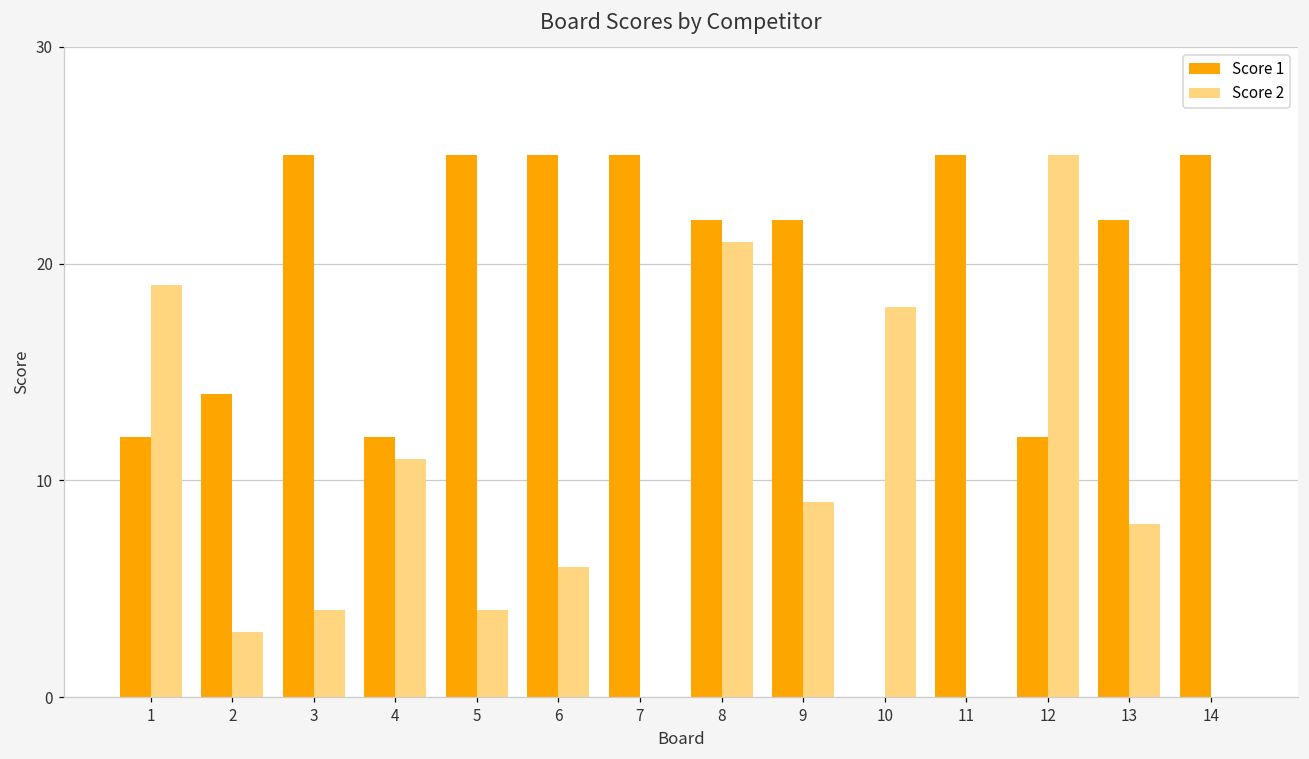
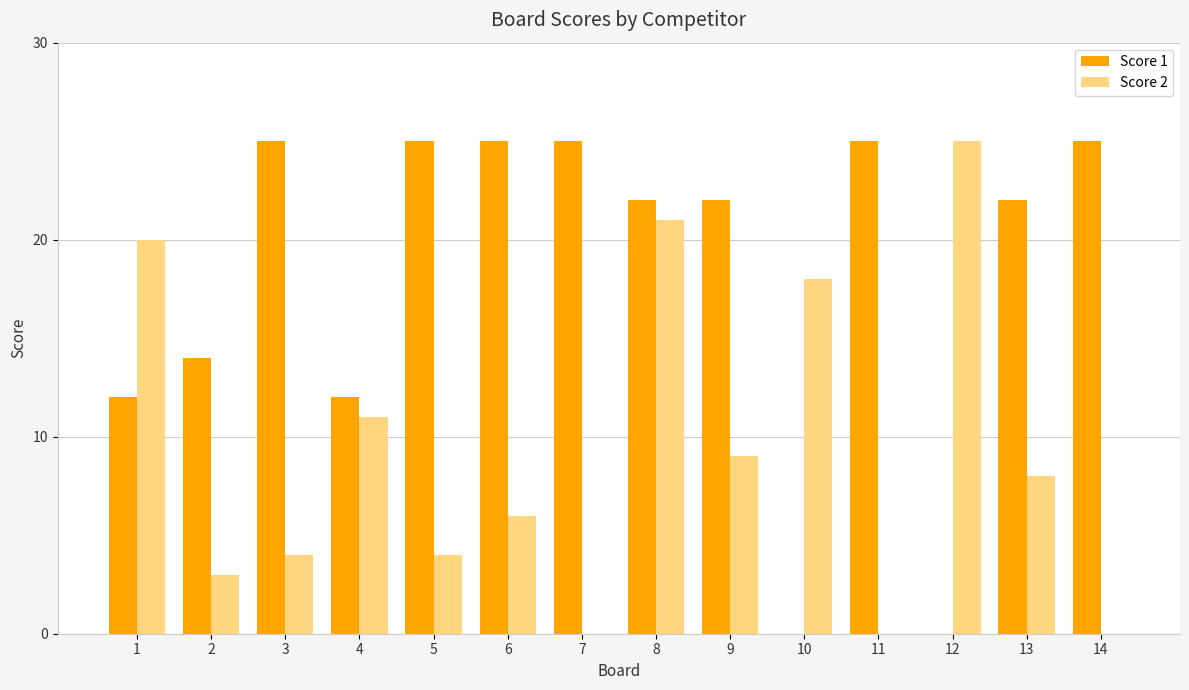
Score 2, 1: 19 -> 20
Score 1, 12: 12 -> 0
